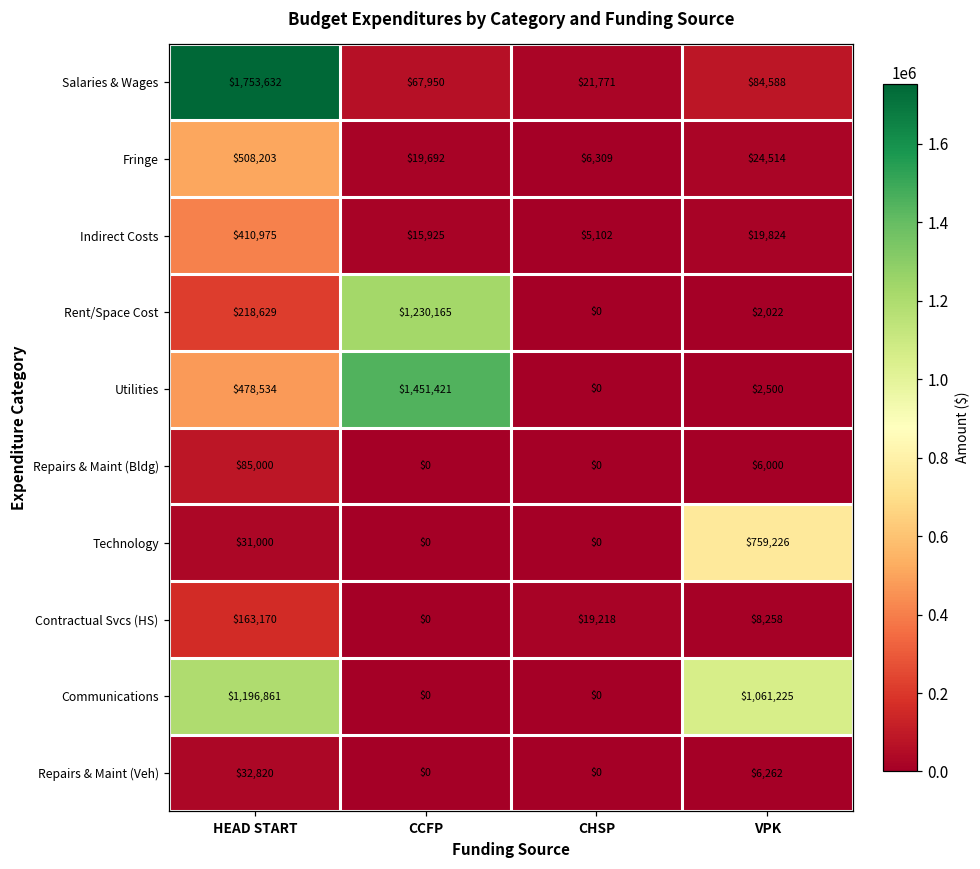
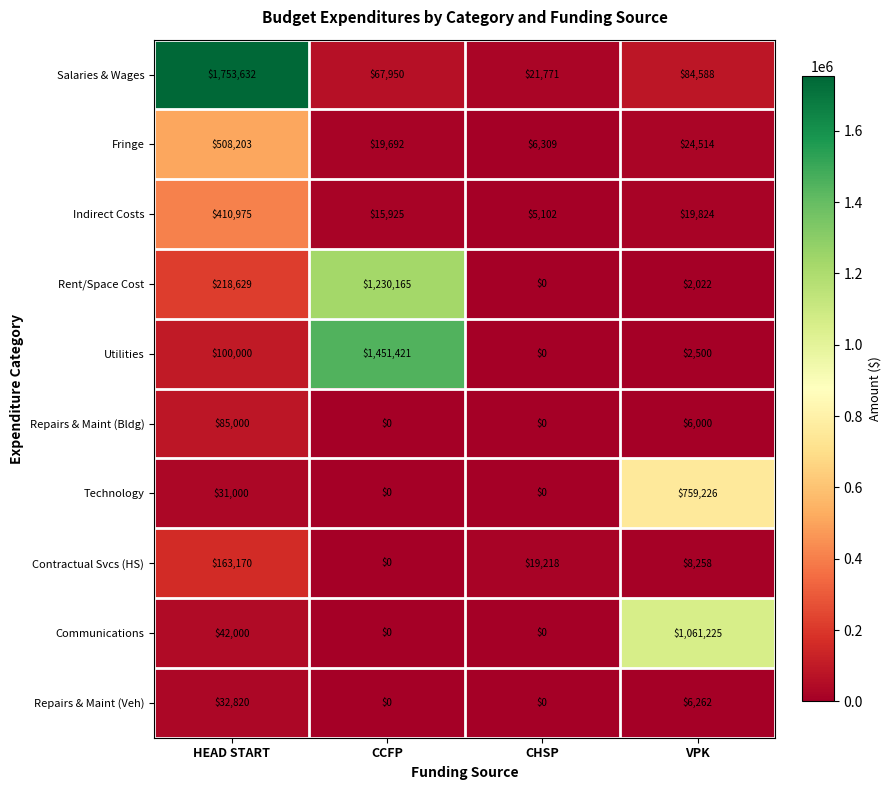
Utilities, HEAD START: $478,534 -> $100,000
Communications, HEAD START: $1,196,861 -> $42,000
